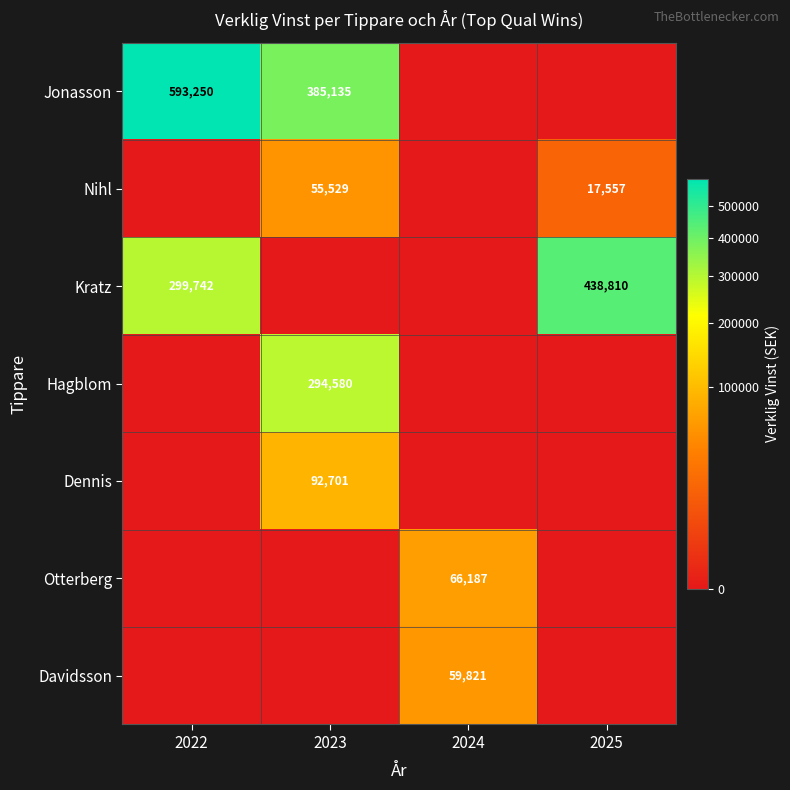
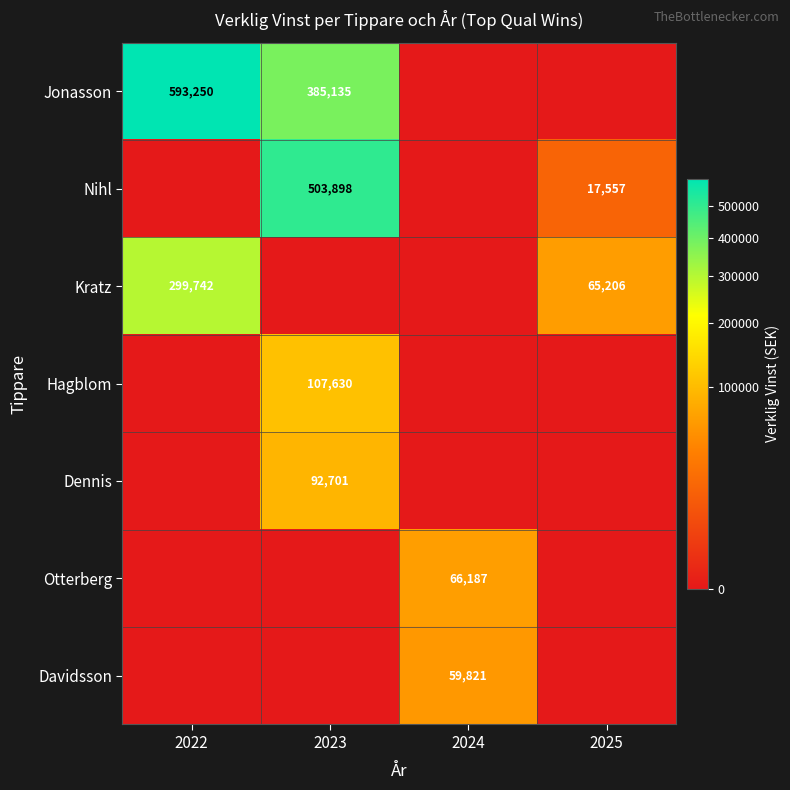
Nihl, 2023: 55,529 -> 503,898
Kratz, 2025: 438,810 -> 65,206
Hagblom, 2023: 294,580 -> 107,630
